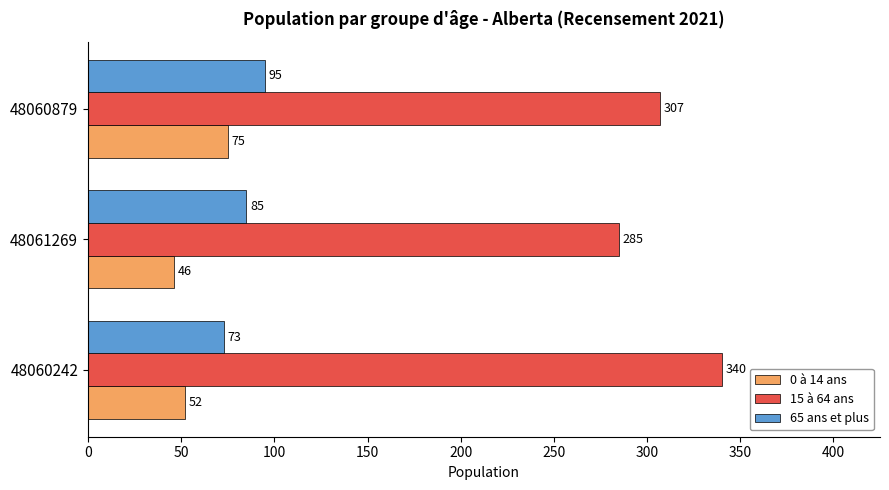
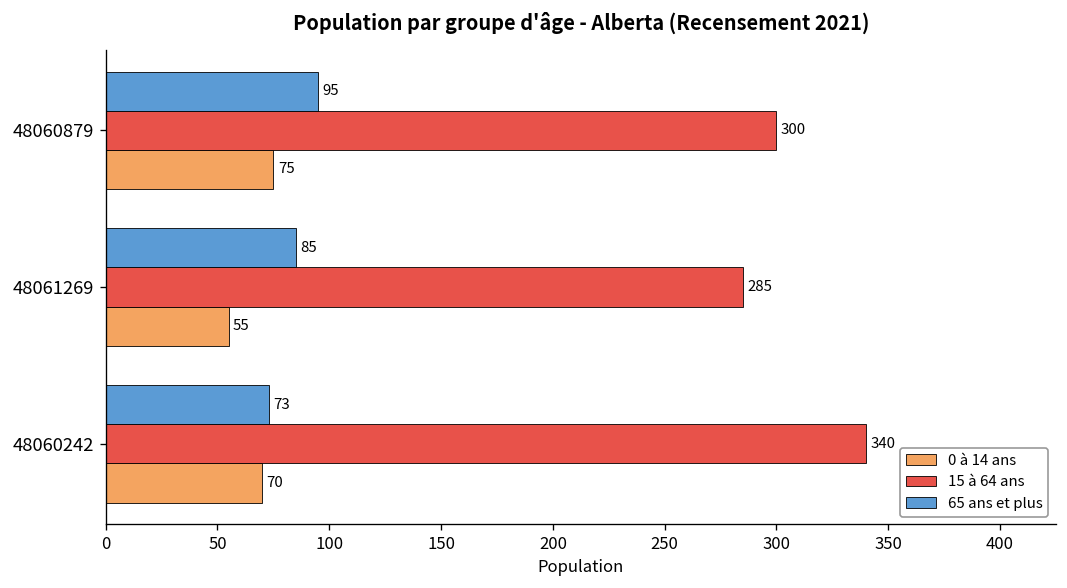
15 à 64 ans, 48060879: 307 -> 300
0 à 14 ans, 48061269: 46 -> 55
0 à 14 ans, 48060242: 52 -> 70
